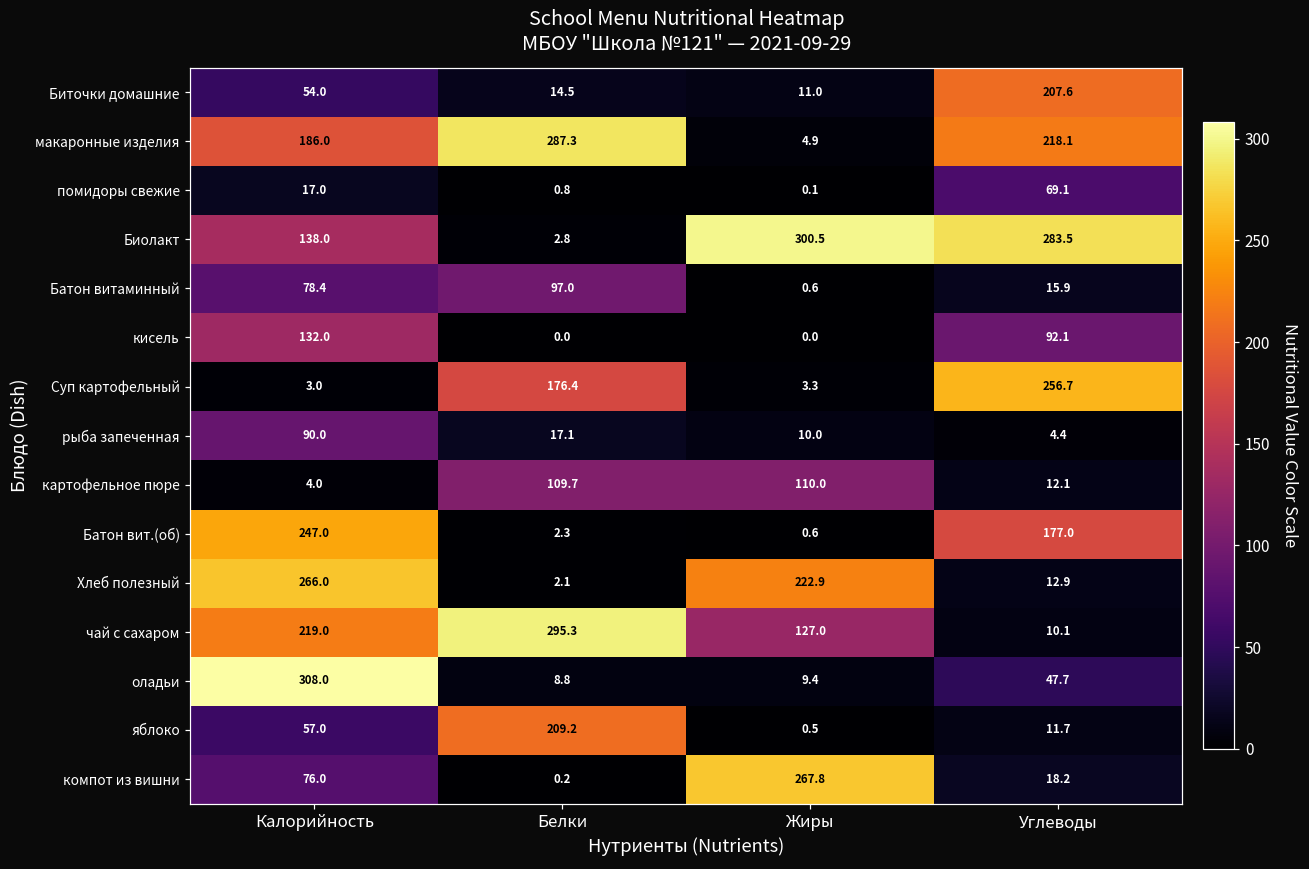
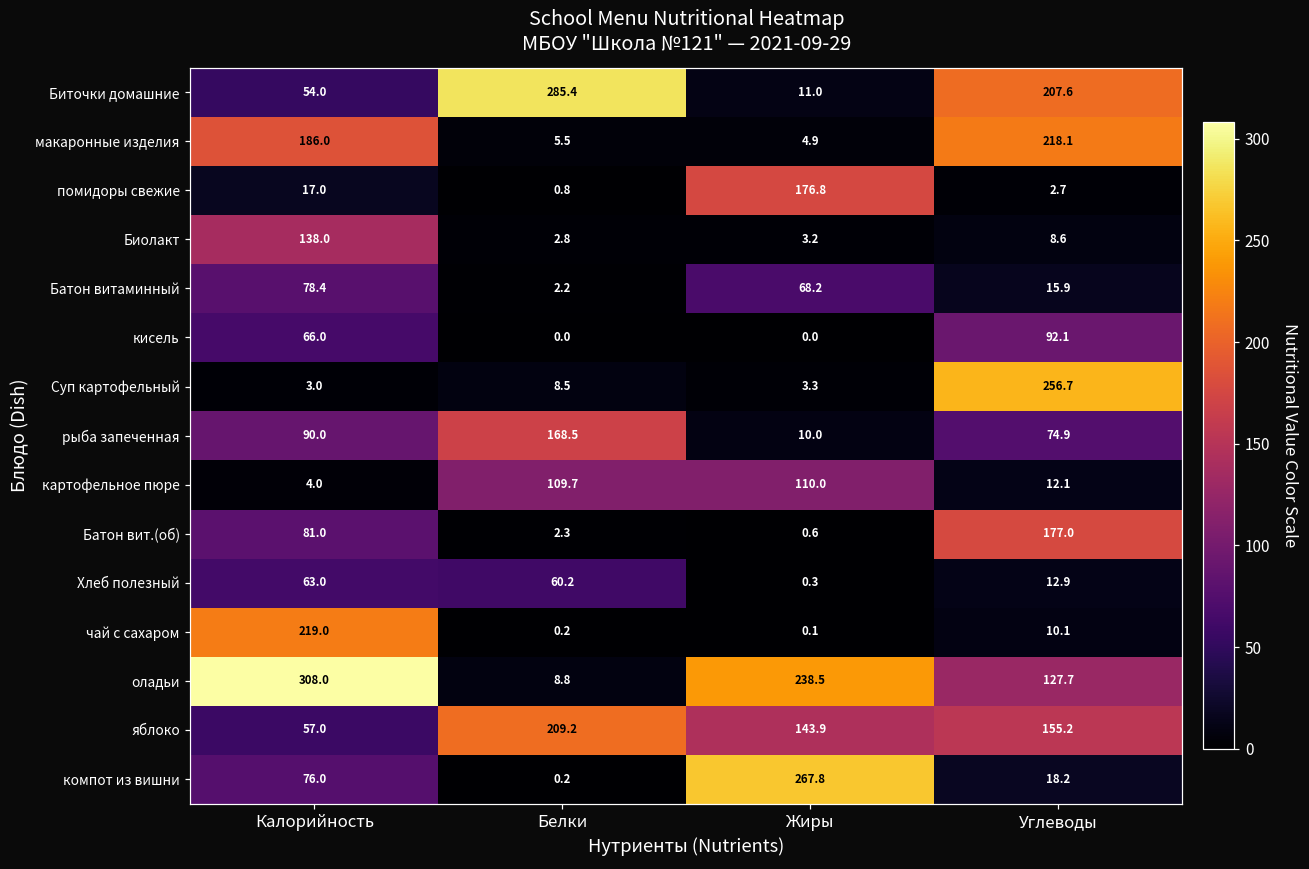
Биточки домашние, Белки: 14.5 -> 285.4
макаронные изделия, Белки: 287.3 -> 5.5
помидоры свежие, Жиры: 0.1 -> 176.8
помидоры свежие, Углеводы: 69.1 -> 2.7
Биолакт, Жиры: 300.5 -> 3.2
Биолакт, Углеводы: 283.5 -> 8.6
Батон витаминный, Белки: 97.0 -> 2.2
Батон витаминный, Жиры: 0.6 -> 68.2
кисель, Калорийность: 132.0 -> 66.0
Суп картофельный, Белки: 176.4 -> 8.5
рыба запеченная, Белки: 17.1 -> 168.5
рыба запеченная, Углеводы: 4.4 -> 74.9
Батон вит.(об), Калорийность: 247.0 -> 81.0
Хлеб полезный, Калорийность: 266.0 -> 63.0
Хлеб полезный, Белки: 2.1 -> 60.2
Хлеб полезный, Жиры: 222.9 -> 0.3
чай с сахаром, Белки: 295.3 -> 0.2
чай с сахаром, Жиры: 127.0 -> 0.1
оладьи, Жиры: 9.4 -> 238.5
оладьи, Углеводы: 47.7 -> 127.7
яблоко, Жиры: 0.5 -> 143.9
яблоко, Углеводы: 11.7 -> 155.2
